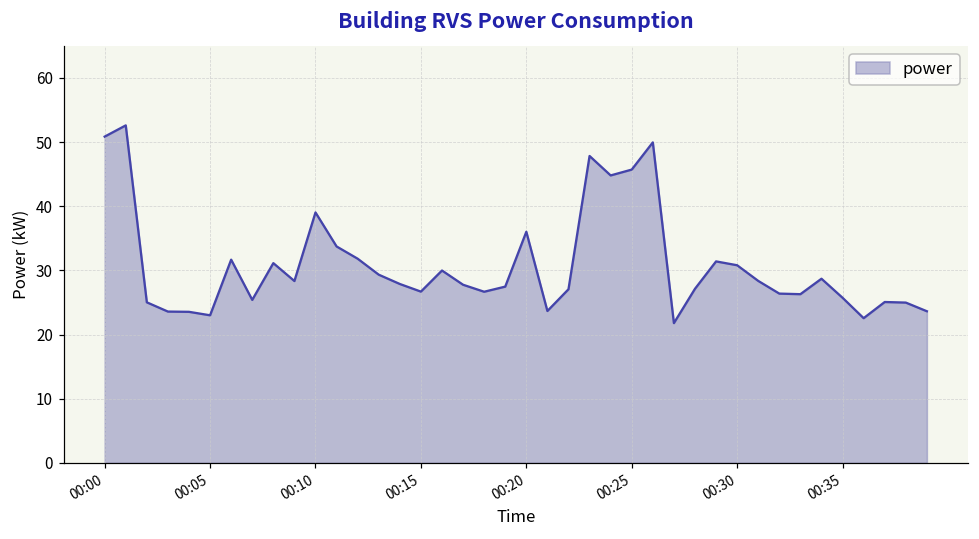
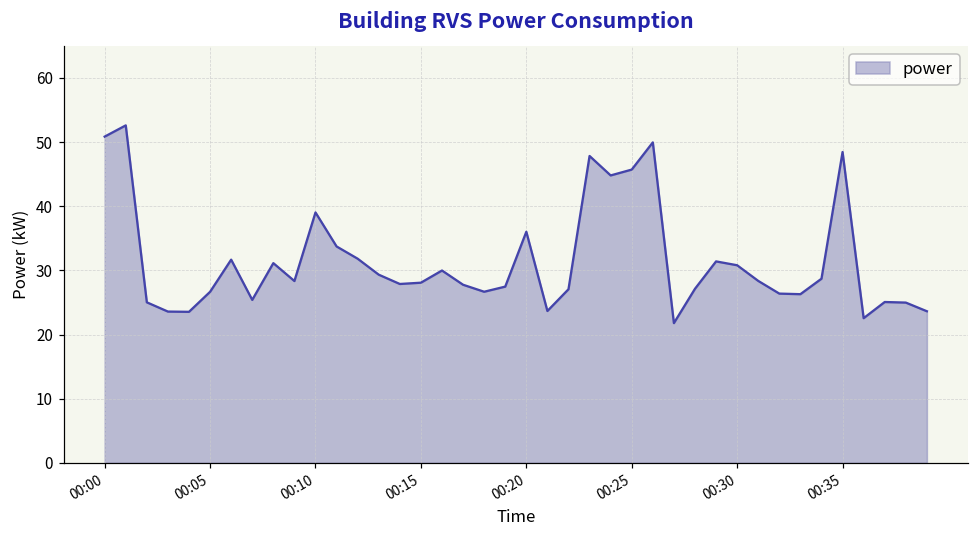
00:05: 23 -> 27
00:15: 27 -> 28
00:35: 26 -> 48
